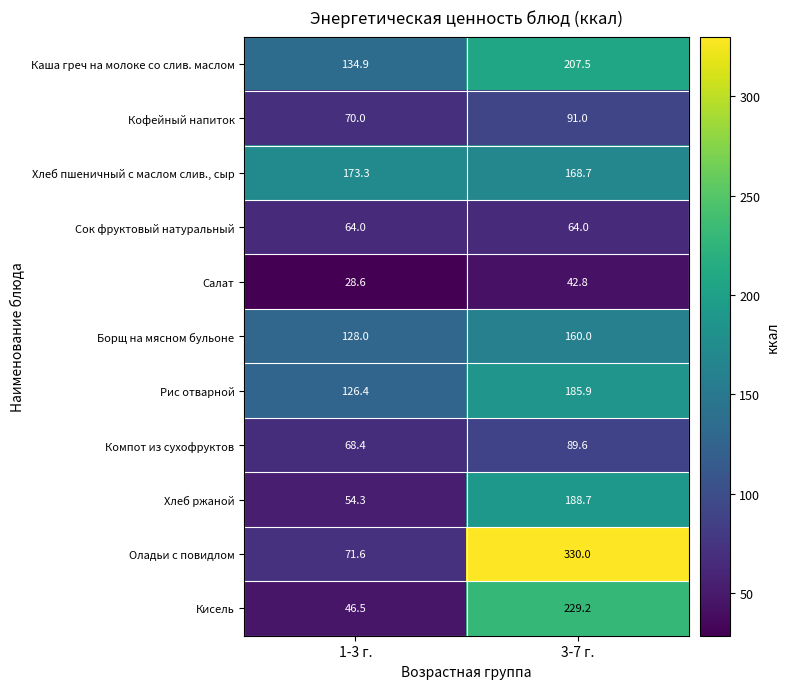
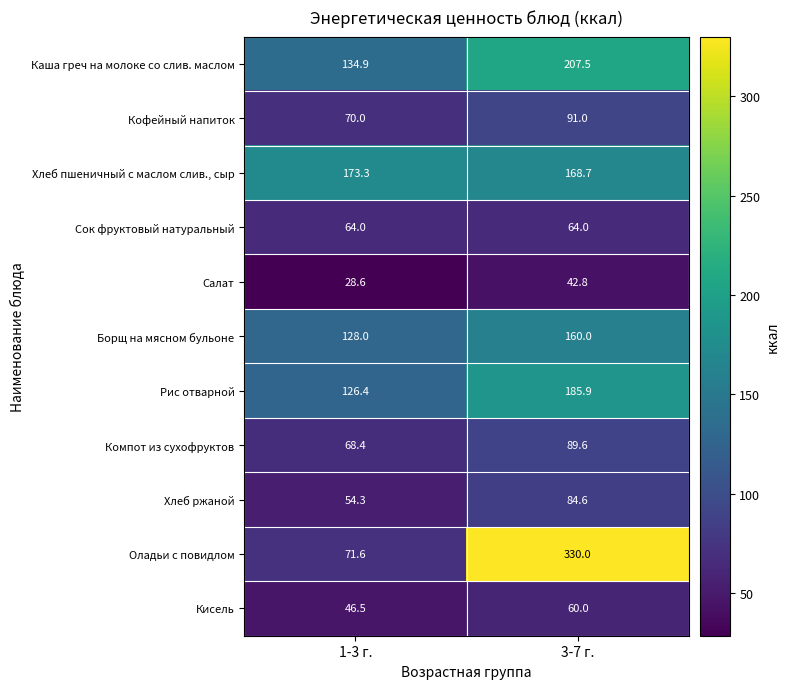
Хлеб ржаной, 3-7 г.: 188.7 -> 84.6
Кисель, 3-7 г.: 229.2 -> 60.0
